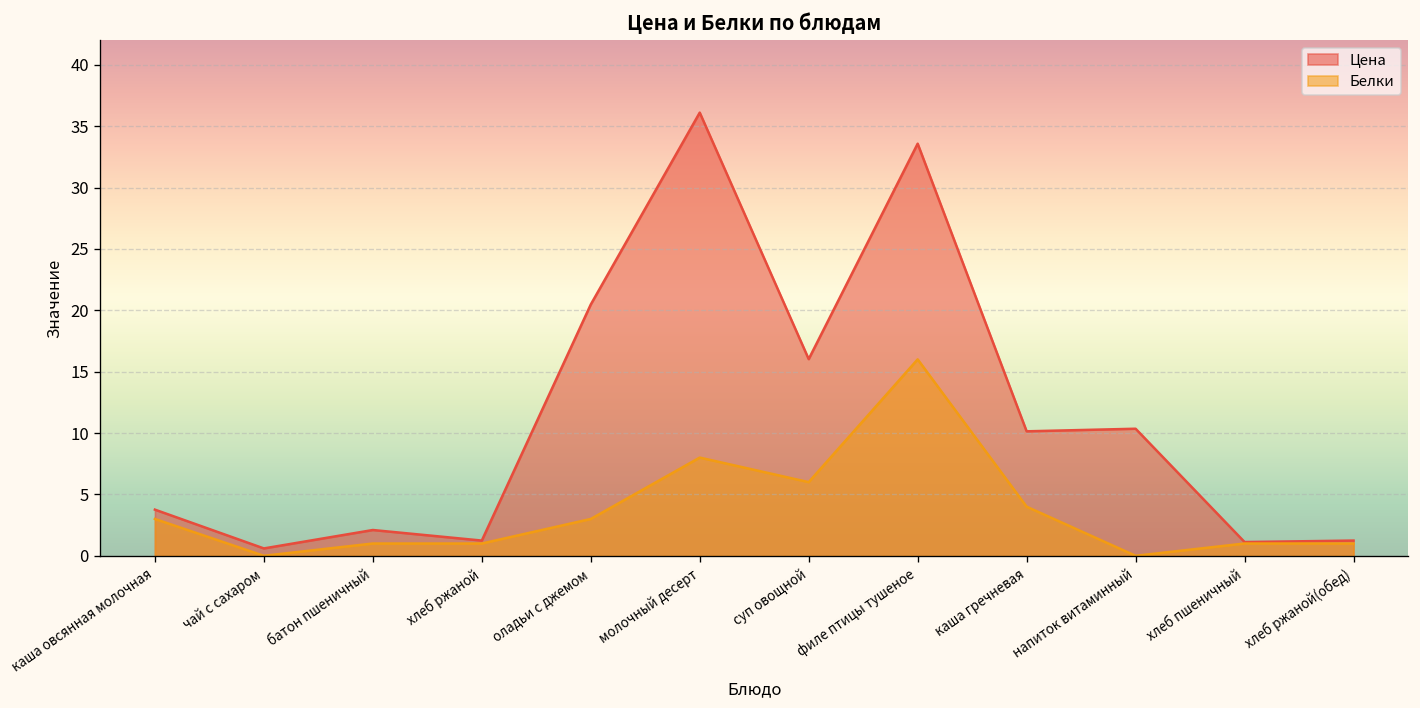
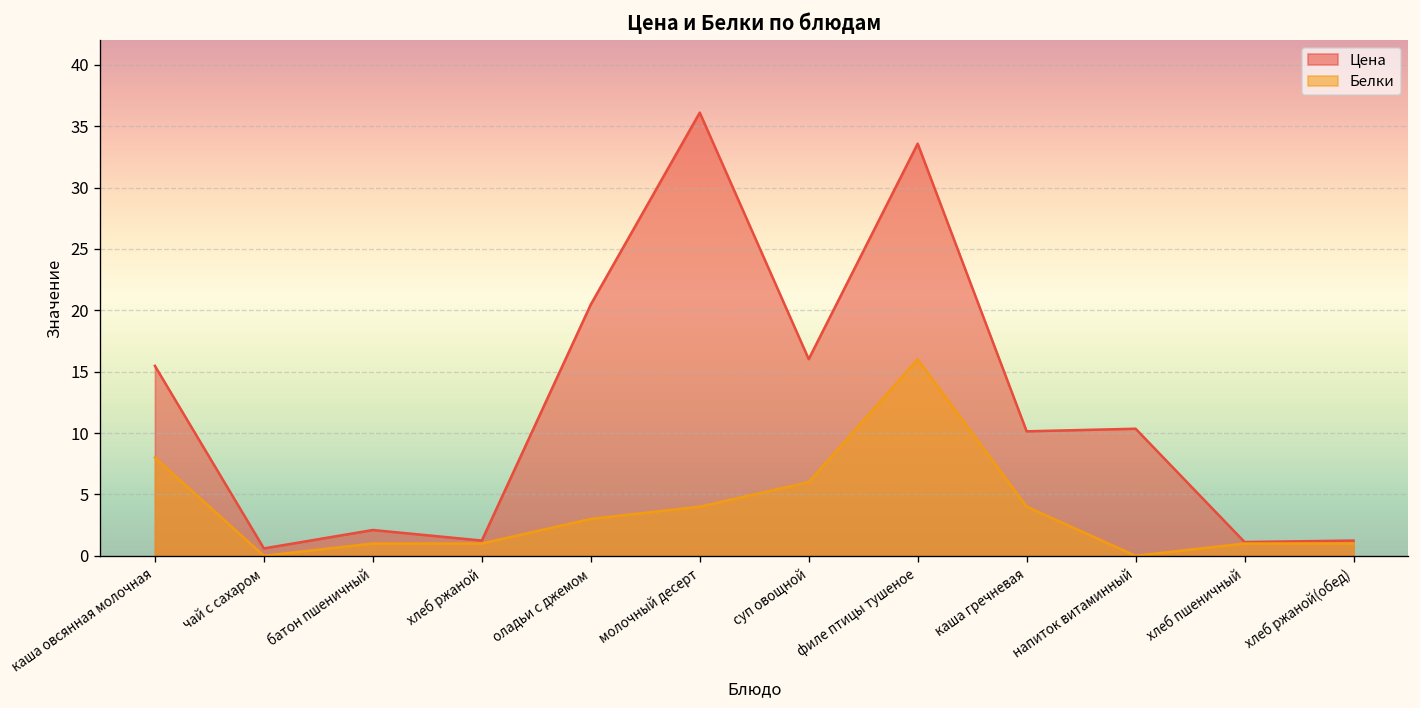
Цена, каша овсянная молочная: 3.8 -> 15.5
Белки, каша овсянная молочная: 3 -> 8
Белки, молочный десерт: 8 -> 4
